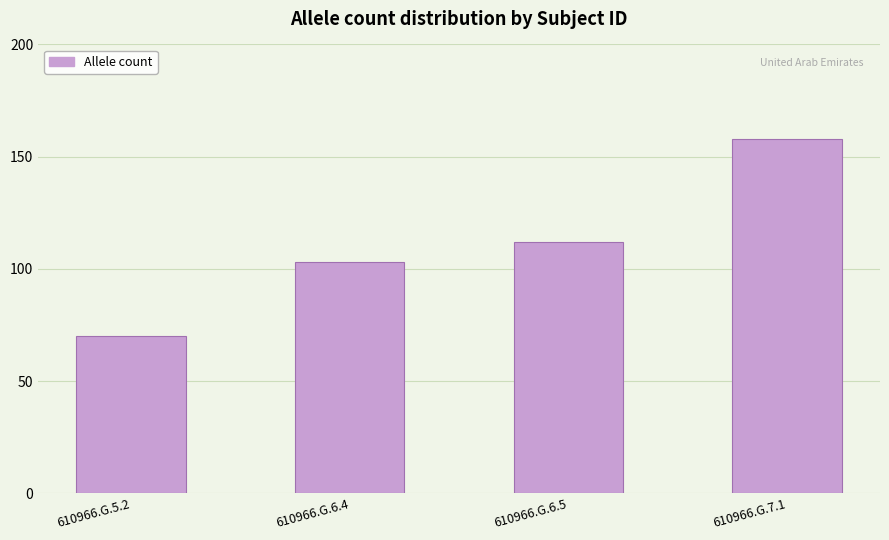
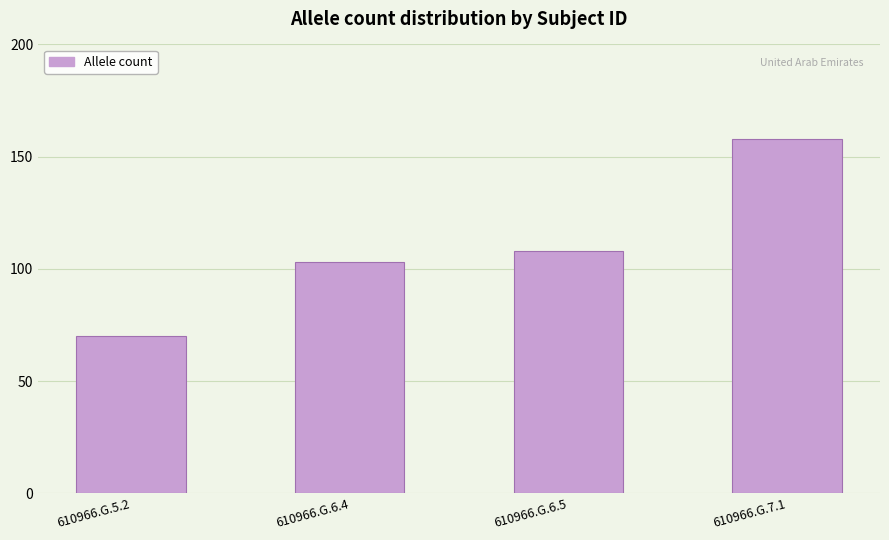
610966.G.6.5: 112 -> 108
